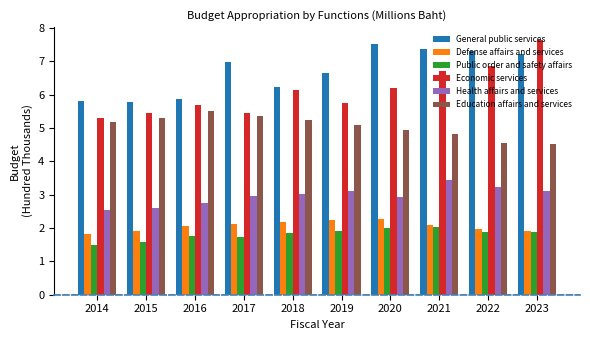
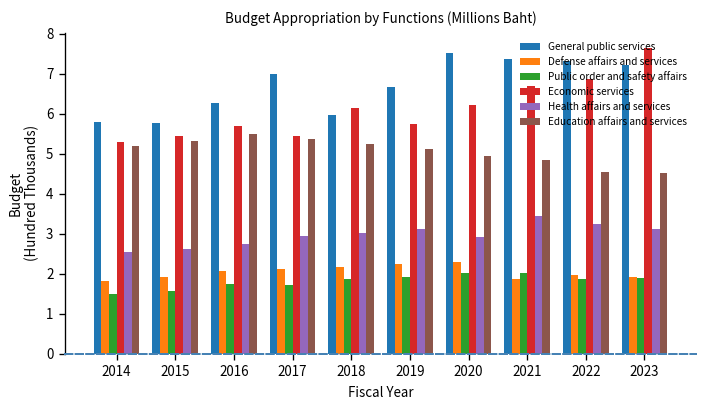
General public services, 2016: 5.9 -> 6.3
General public services, 2018: 6.2 -> 6.0
Defense affairs and services, 2021: 2.1 -> 1.9
